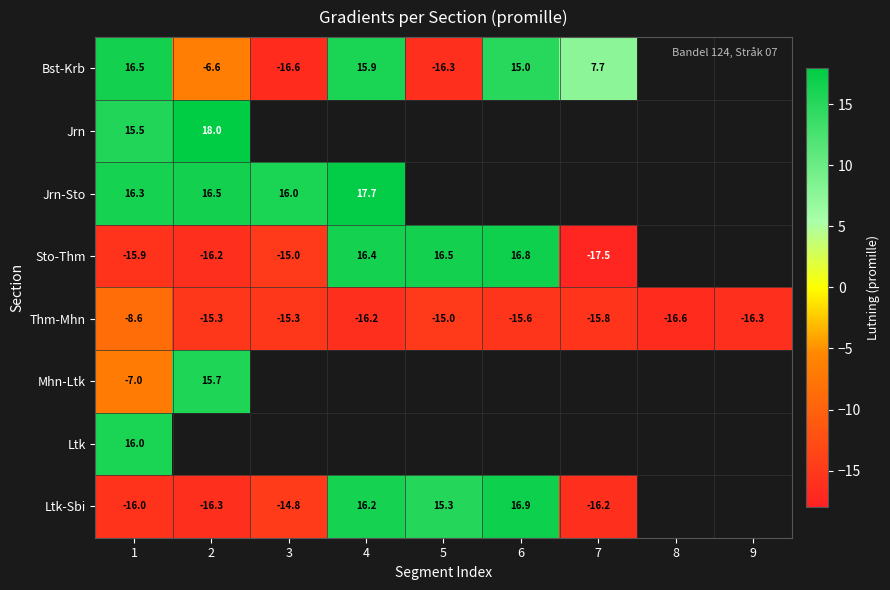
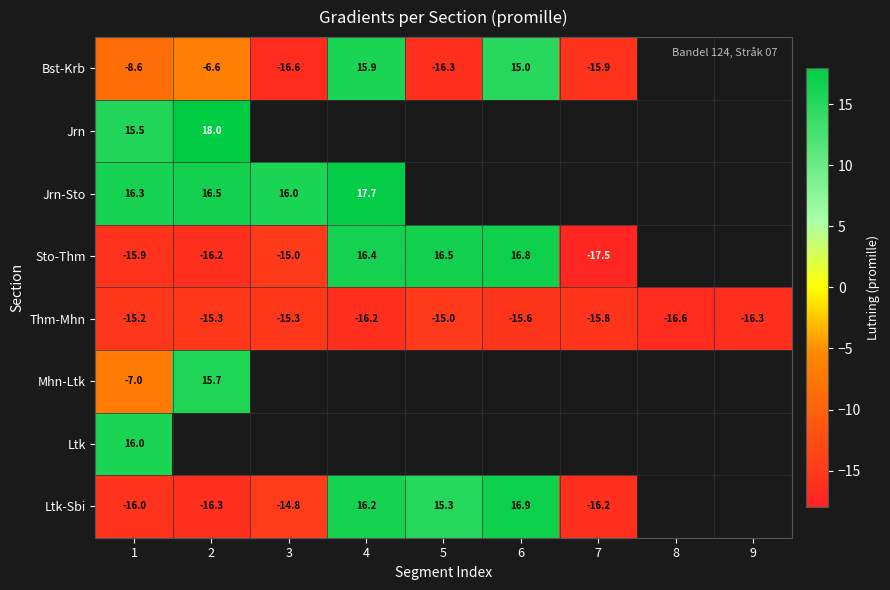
Bst-Krb, 1: 16.5 -> -8.6
Bst-Krb, 7: 7.7 -> -15.9
Thm-Mhn, 1: -8.6 -> -15.2
